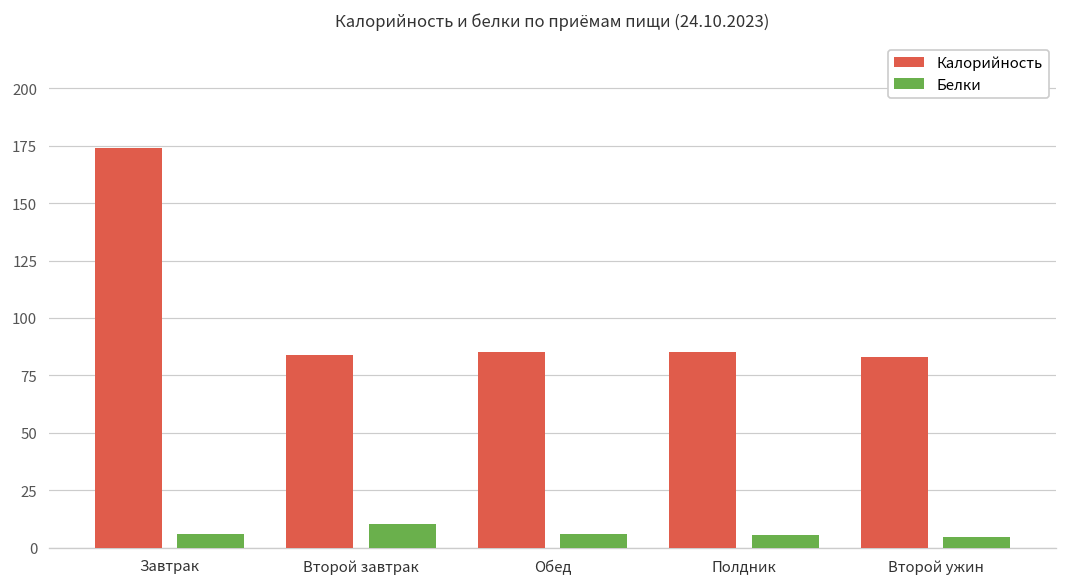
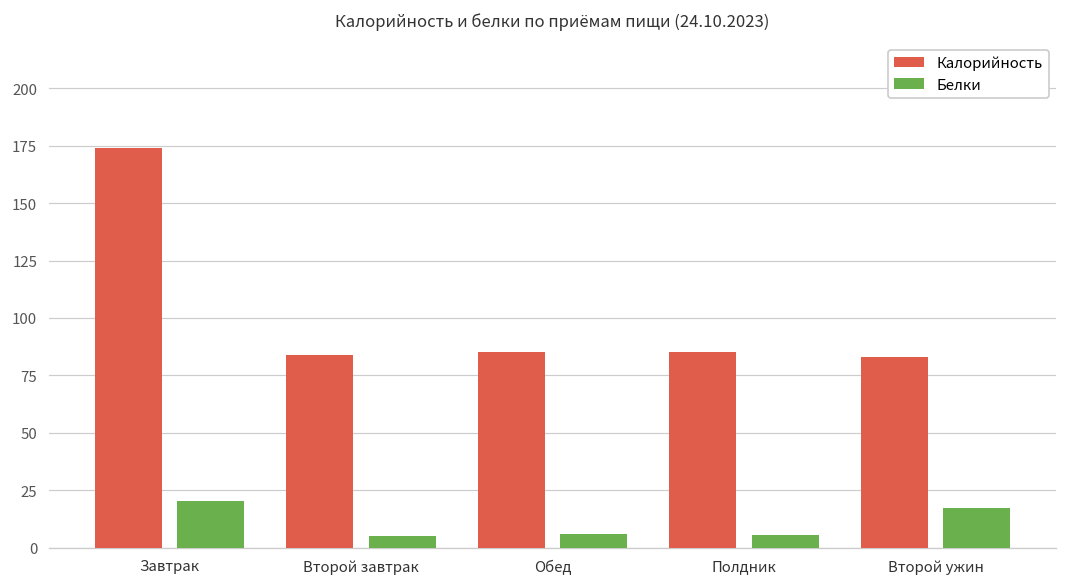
Белки, Завтрак: 6 -> 20
Белки, Второй завтрак: 10 -> 5
Белки, Второй ужин: 5 -> 17
